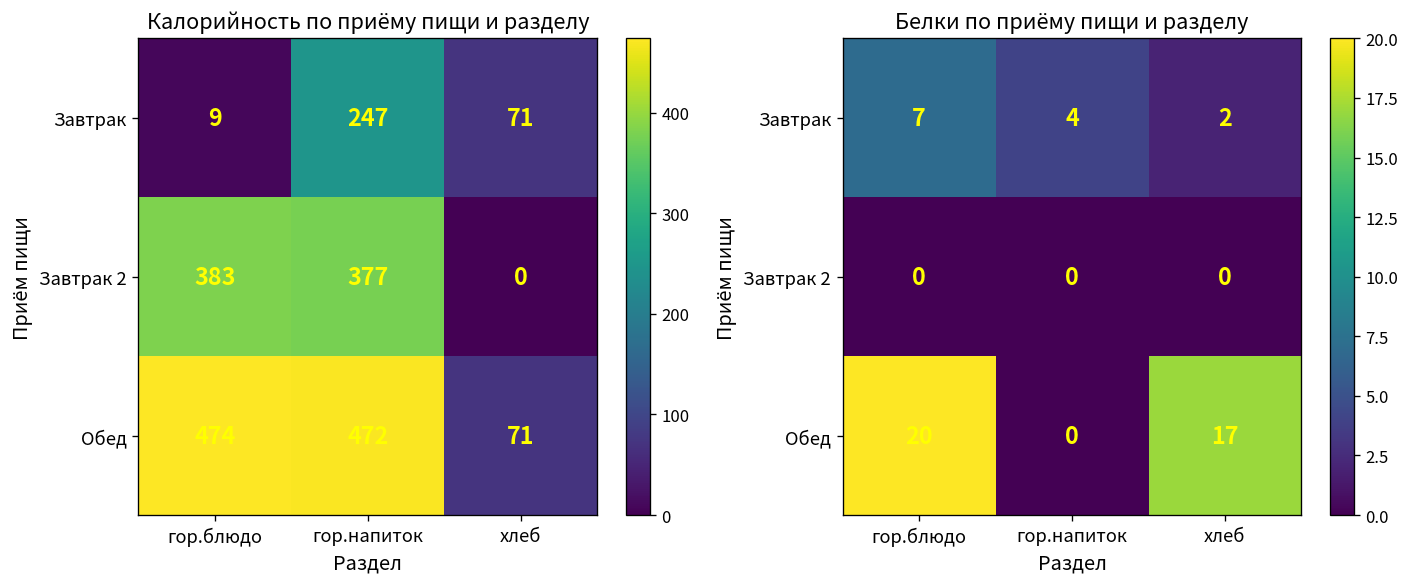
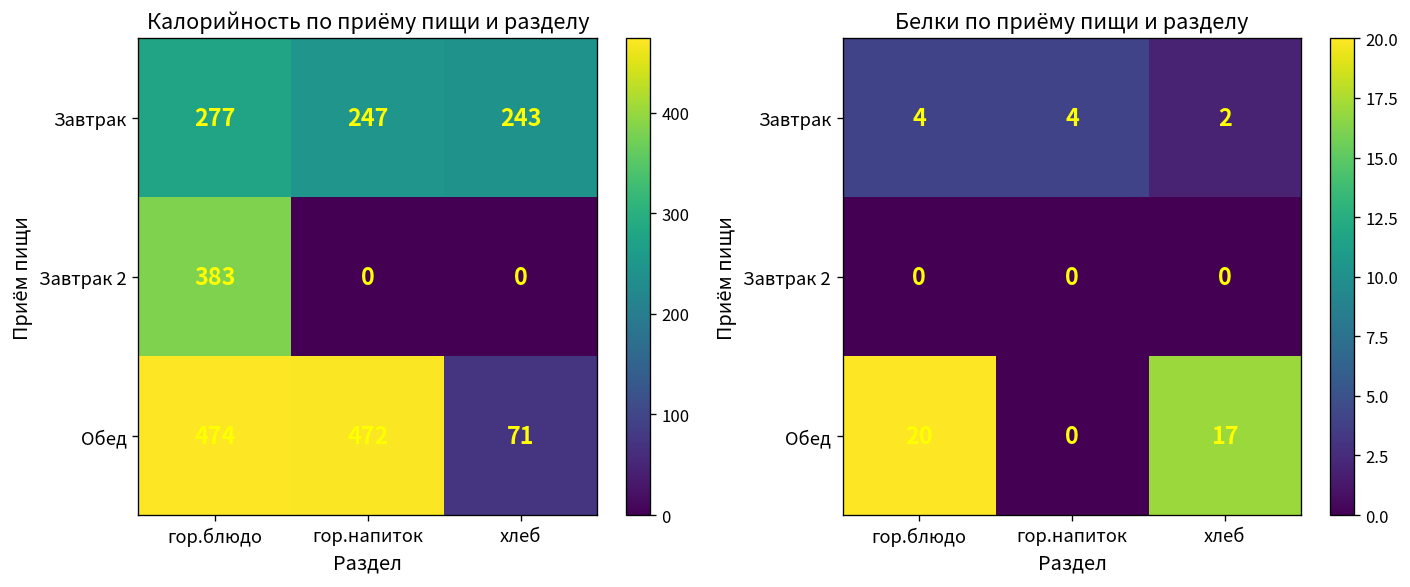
Калорийность по приёму пищи и разделу, Завтрак, гор.блюдо: 9 -> 277
Калорийность по приёму пищи и разделу, Завтрак, хлеб: 71 -> 243
Калорийность по приёму пищи и разделу, Завтрак 2, гор.напиток: 377 -> 0
Белки по приёму пищи и разделу, Завтрак, гор.блюдо: 7 -> 4
